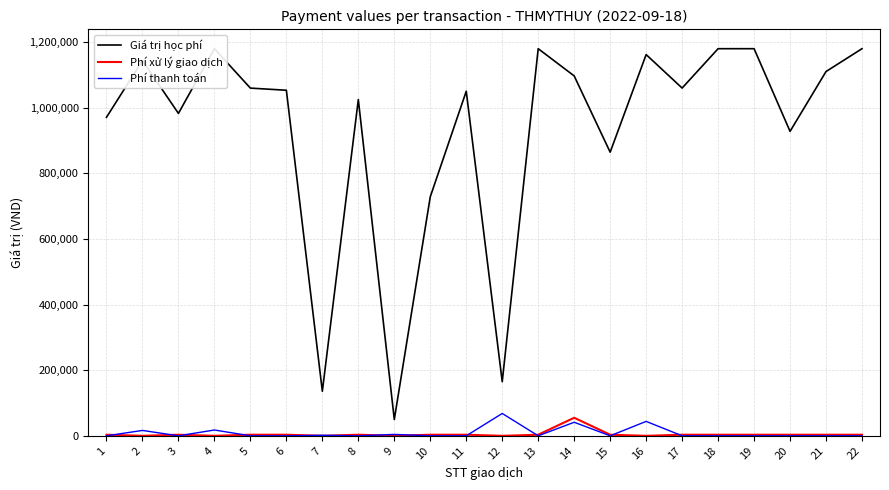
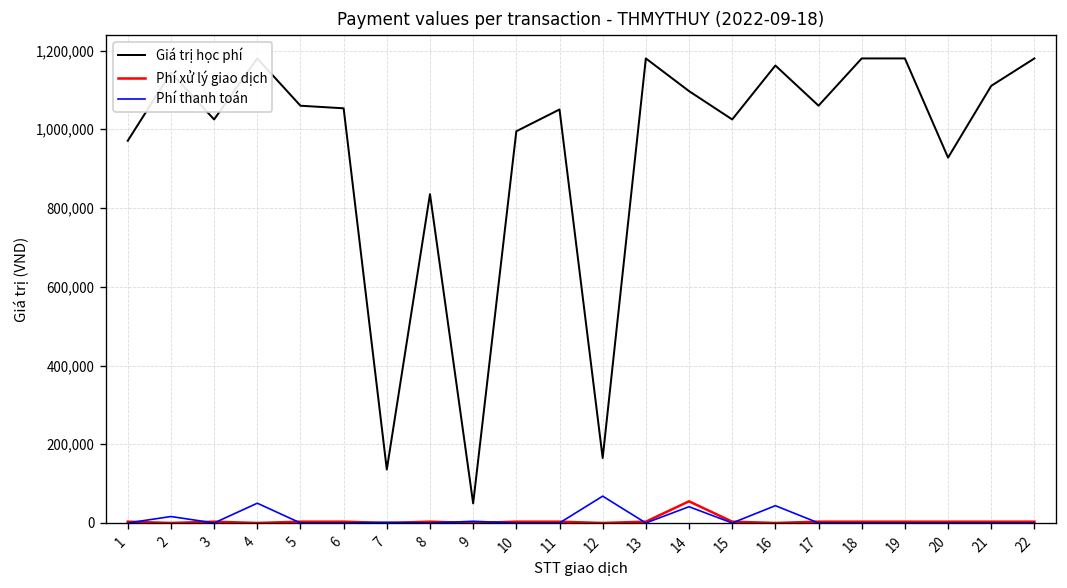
Giá trị học phí, 3: 980,000 -> 1,030,000
Phí thanh toán, 4: 20,000 -> 50,000
Giá trị học phí, 8: 1,030,000 -> 840,000
Giá trị học phí, 10: 730,000 -> 1,000,000
Giá trị học phí, 15: 860,000 -> 1,030,000
